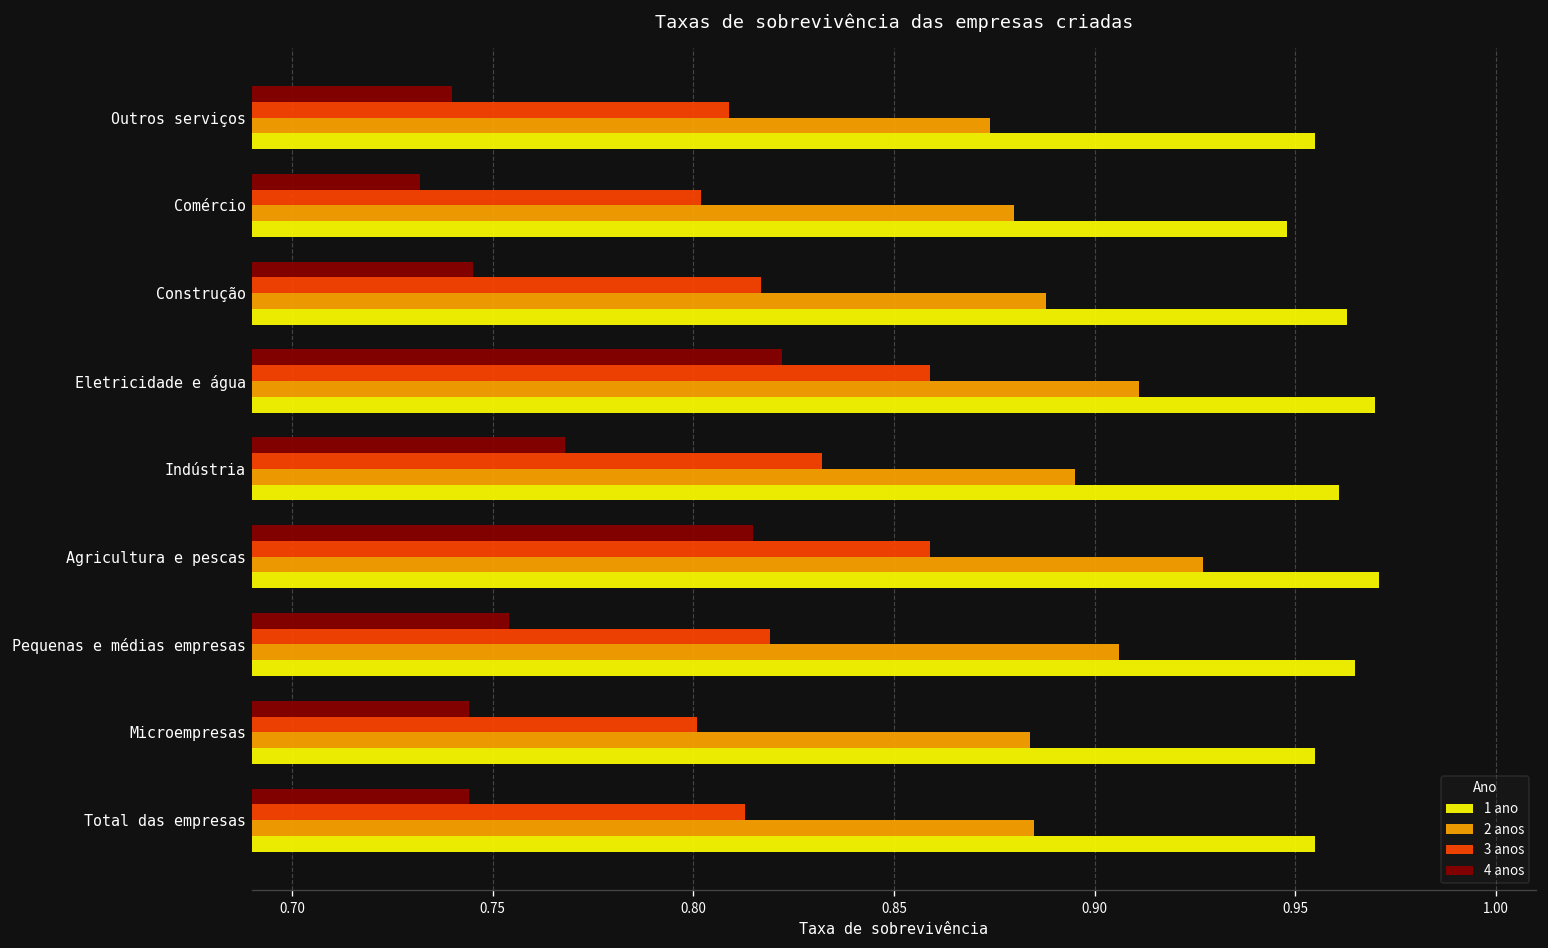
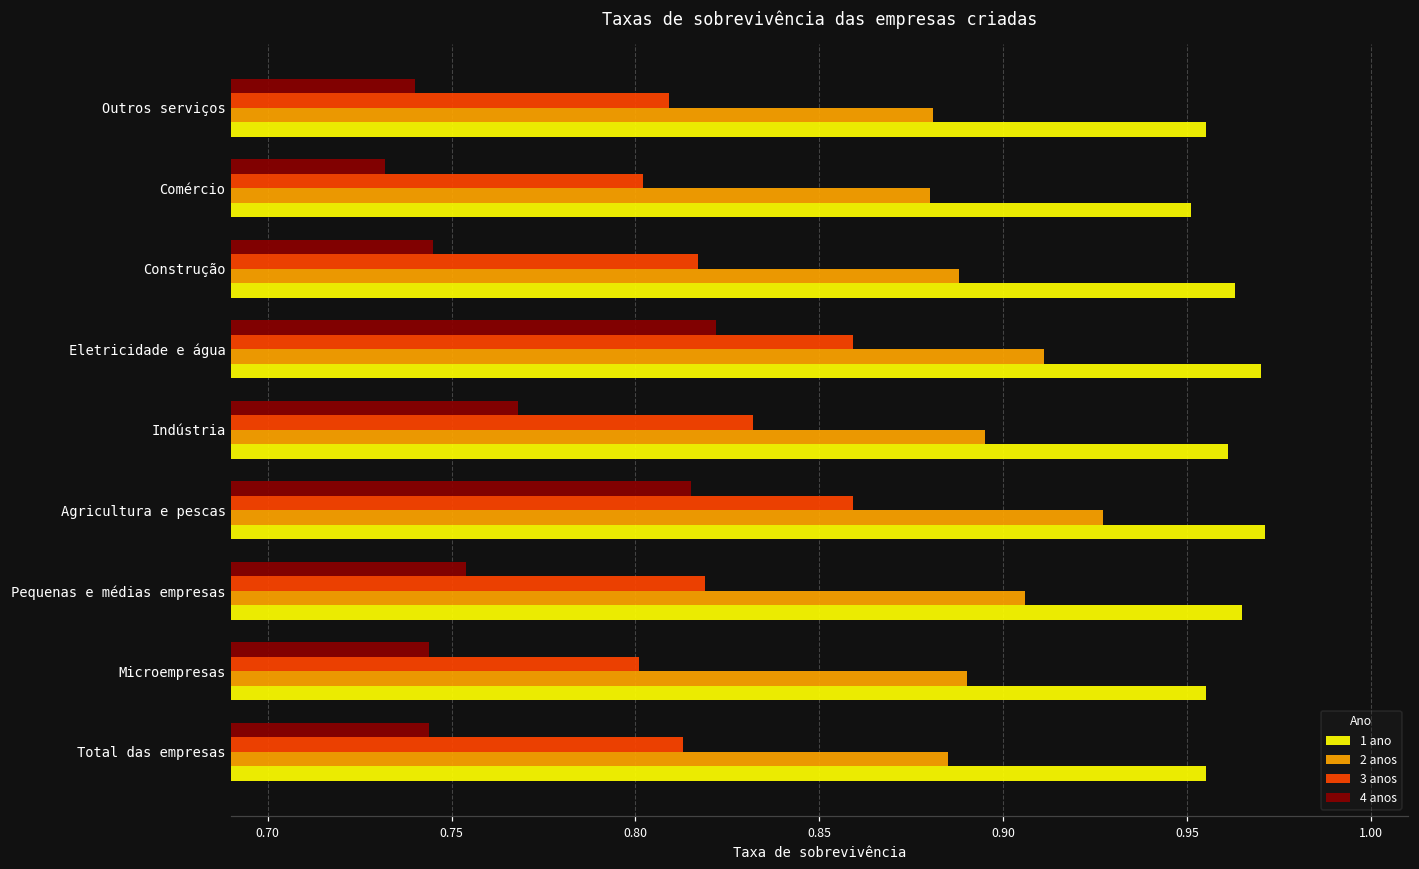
2 anos, Outros serviços: 0.874 -> 0.881
1 ano, Comércio: 0.948 -> 0.951
2 anos, Microempresas: 0.884 -> 0.890
